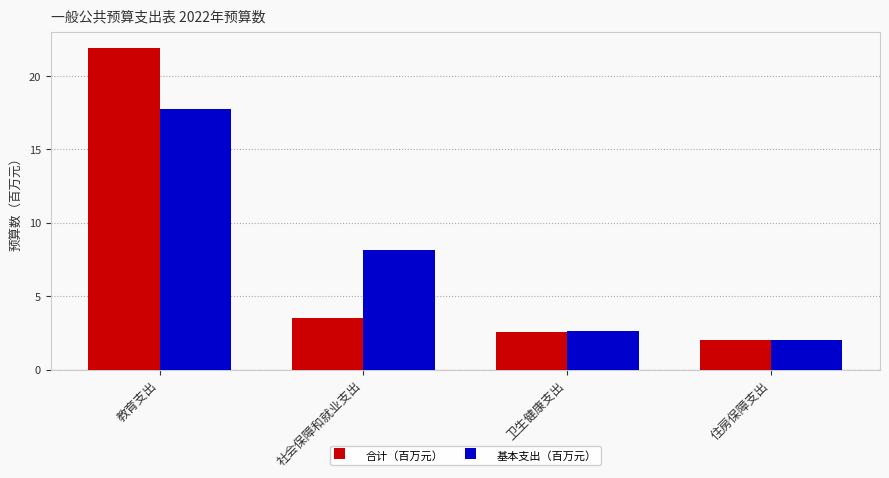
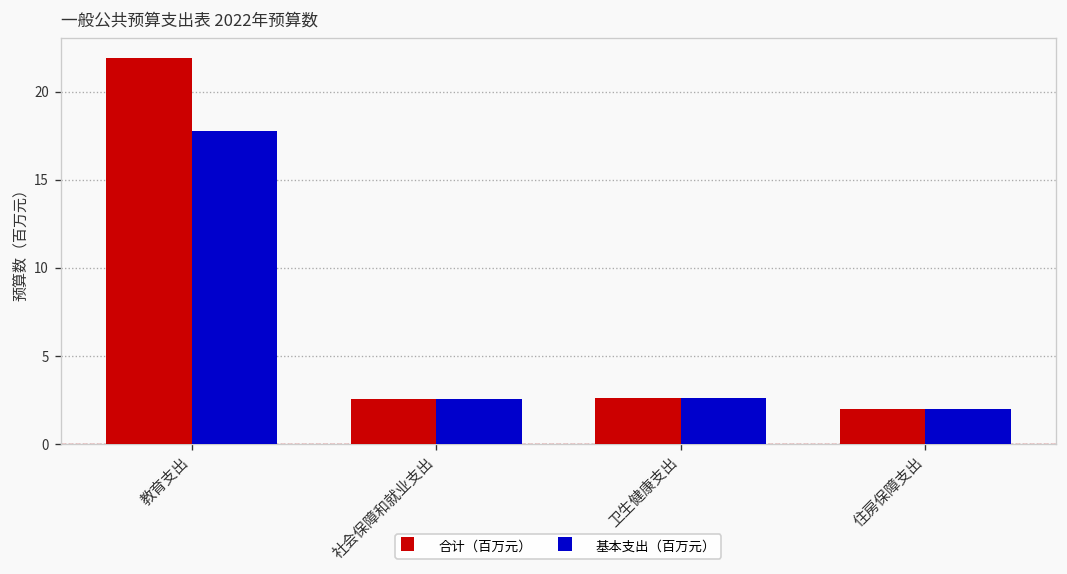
合计（百万元）, 社会保障和就业支出: 3.5 -> 2.5
基本支出（百万元）, 社会保障和就业支出: 8.2 -> 2.5
